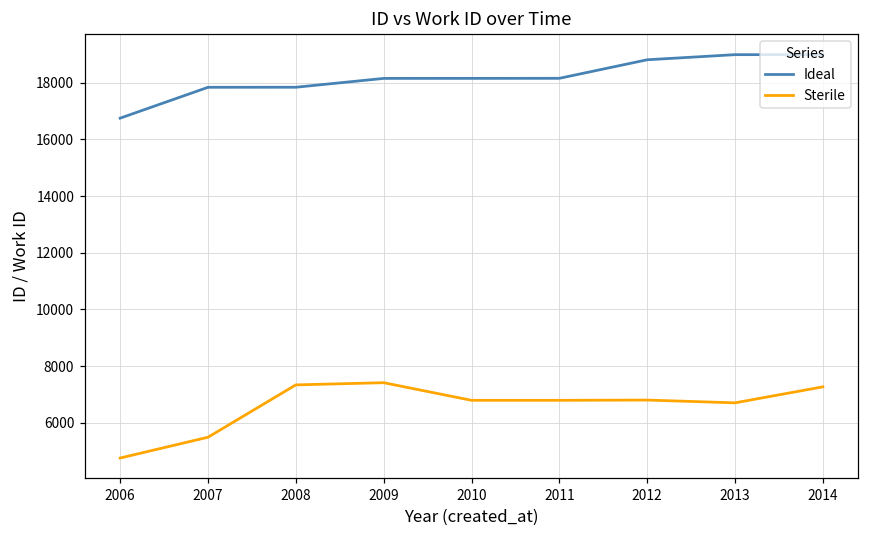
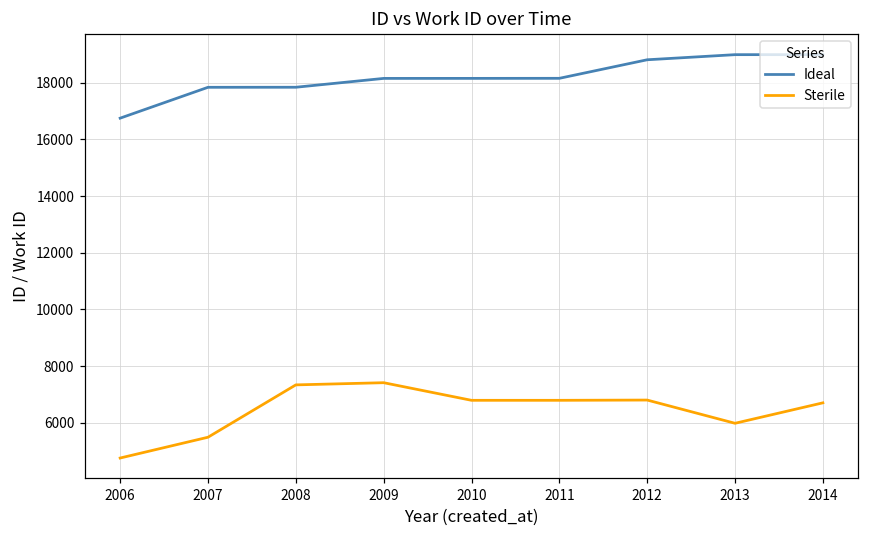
Sterile, 2013: 6700 -> 6000
Sterile, 2014: 7300 -> 6700
